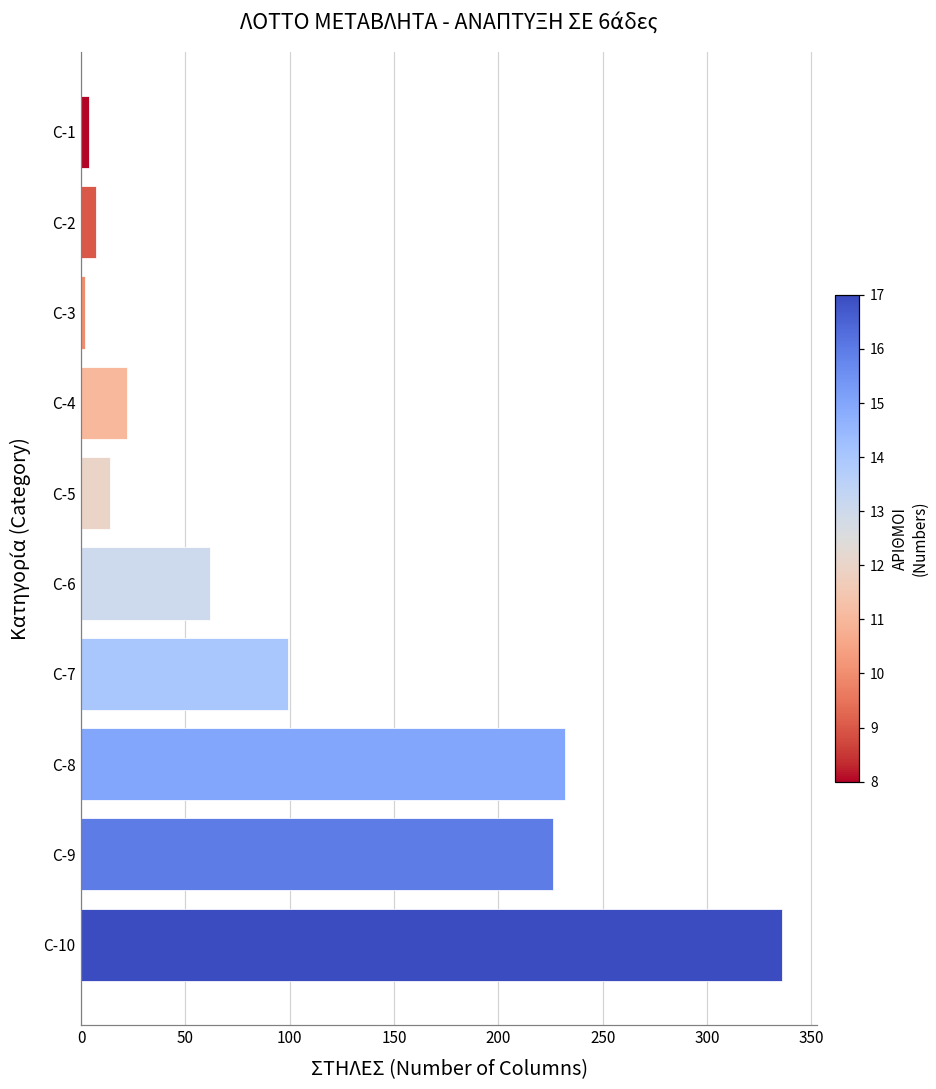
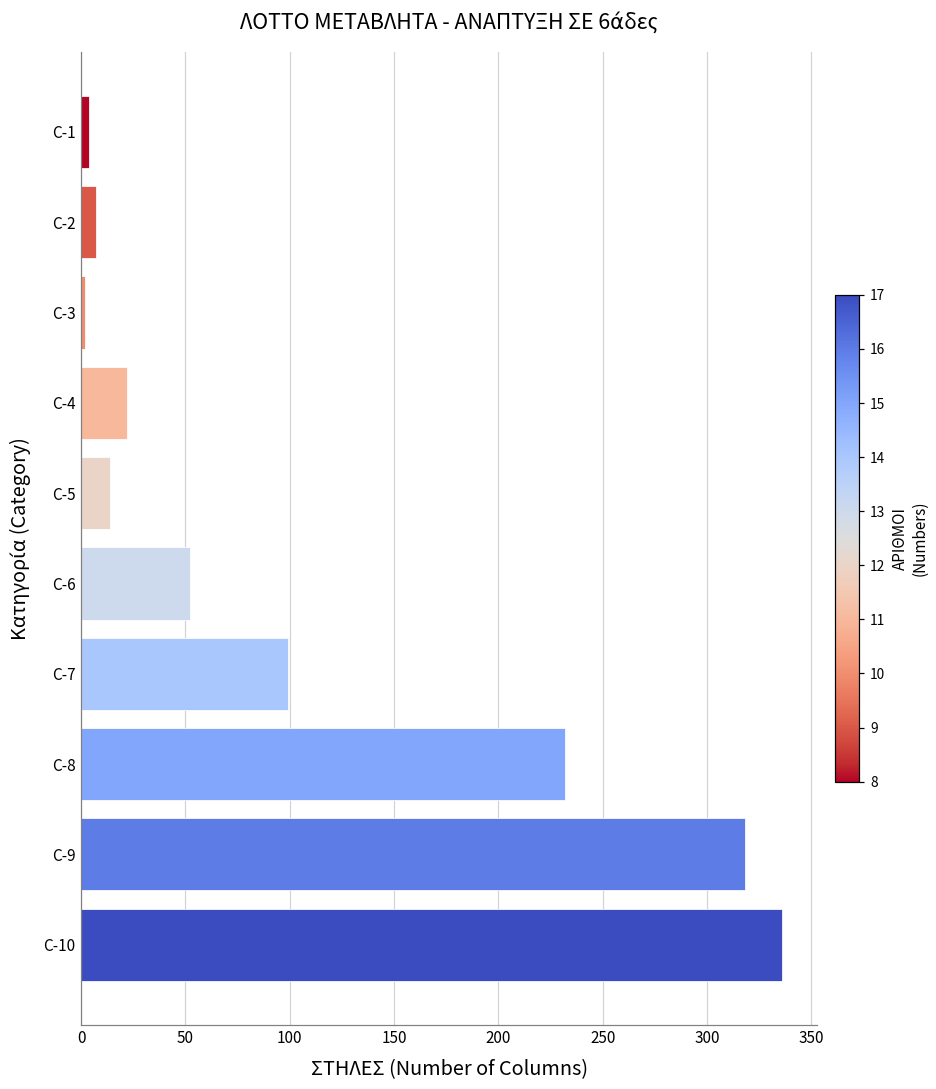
C-6: 62 -> 52
C-9: 226 -> 318
